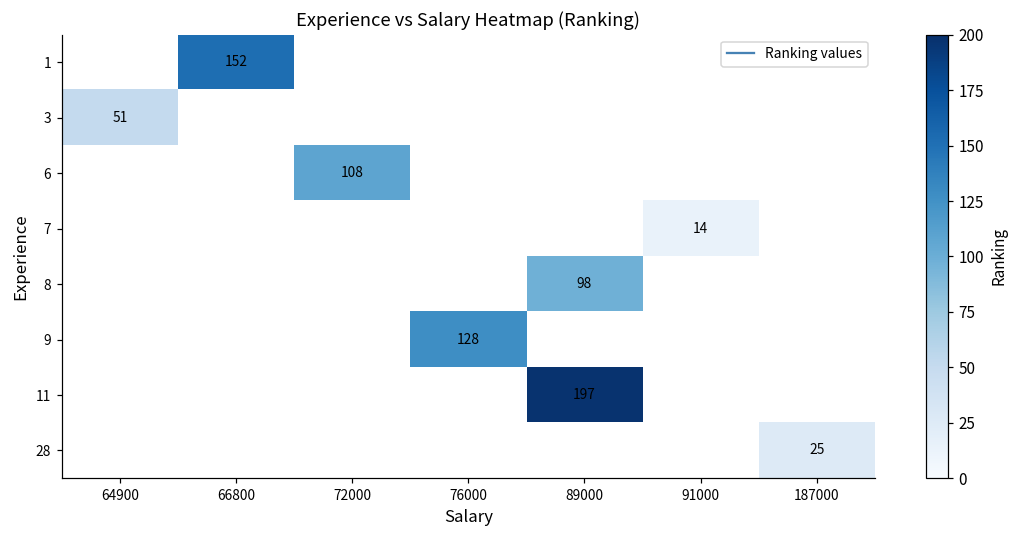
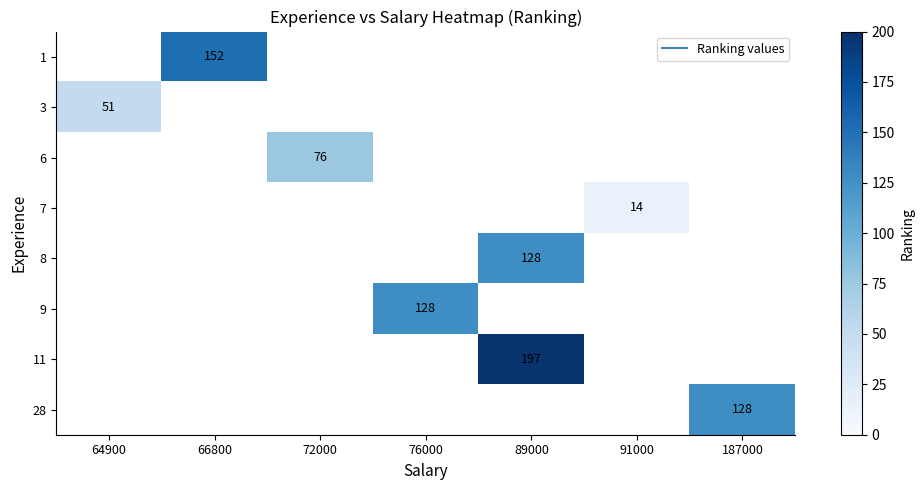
6, 72000: 108 -> 76
8, 89000: 98 -> 128
28, 187000: 25 -> 128
